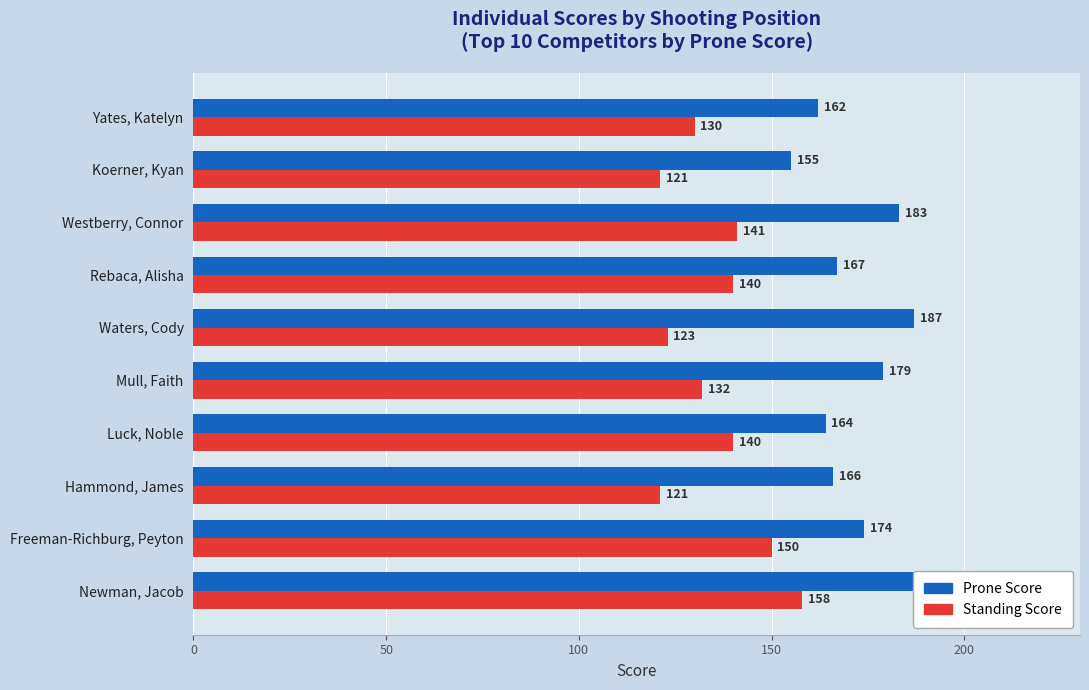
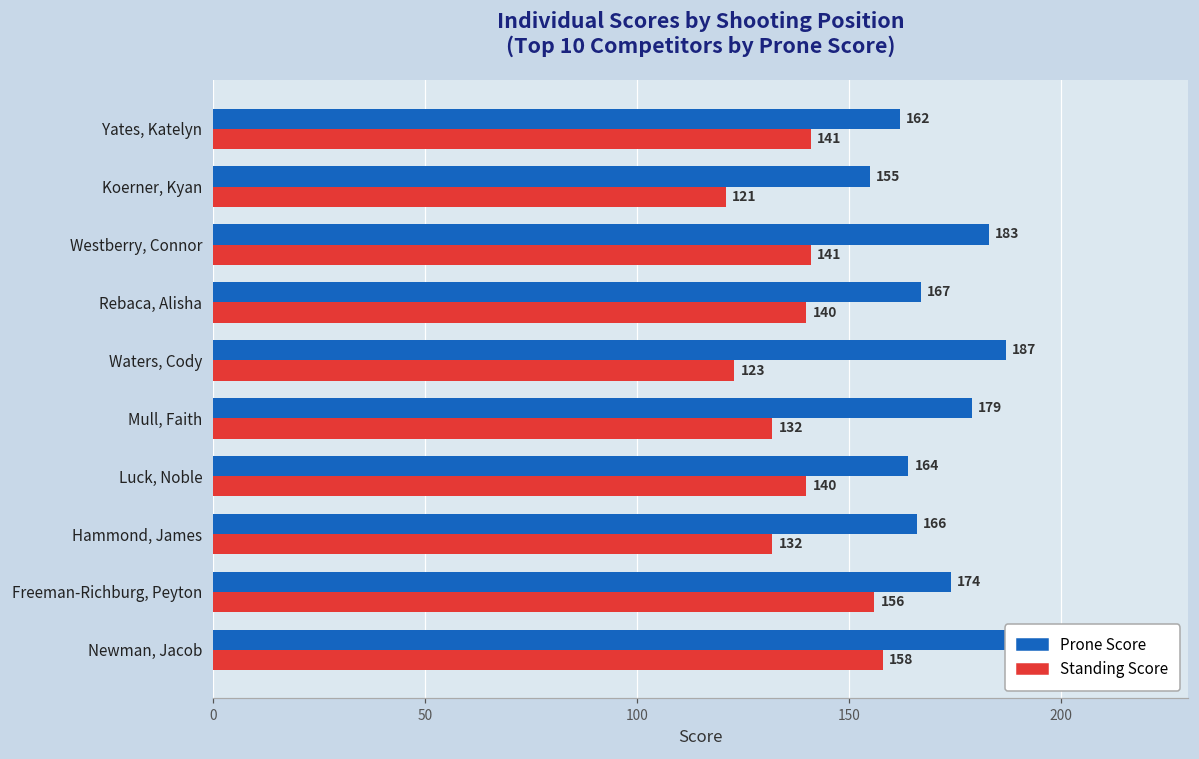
Standing Score, Yates, Katelyn: 130 -> 141
Standing Score, Hammond, James: 121 -> 132
Standing Score, Freeman-Richburg, Peyton: 150 -> 156
